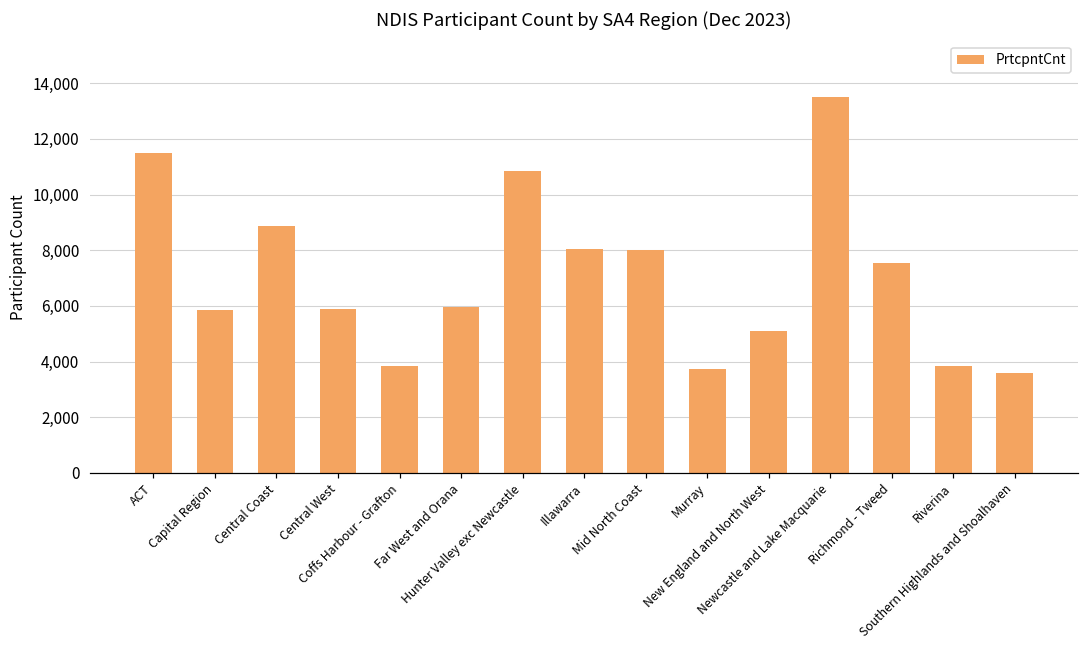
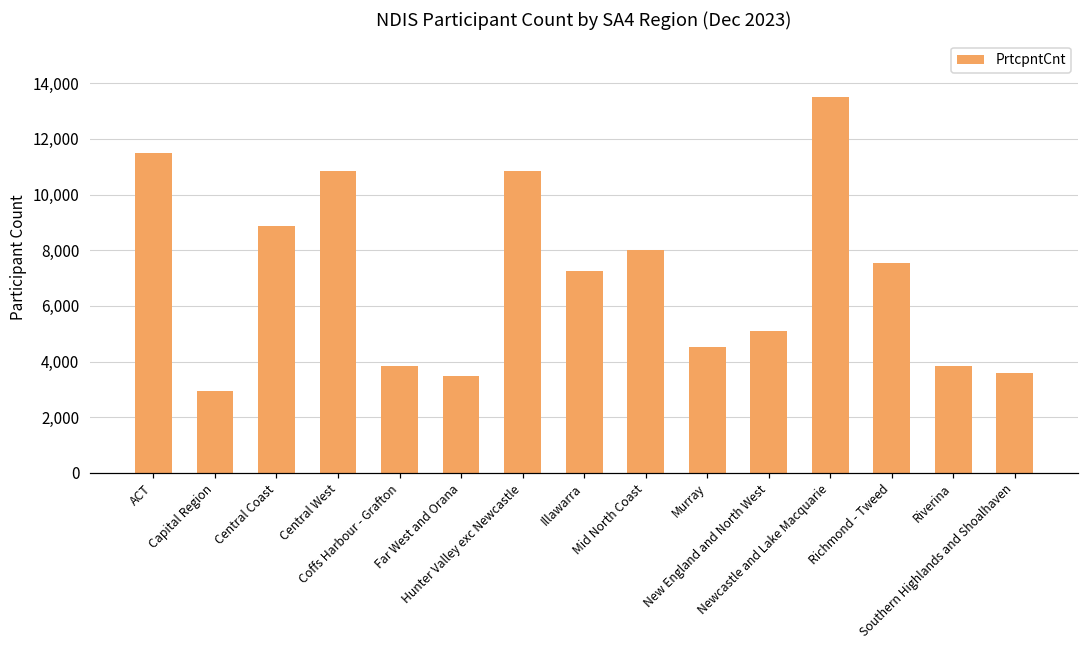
Capital Region: 5,800 -> 2,900
Central West: 5,900 -> 10,800
Far West and Orana: 6,000 -> 3,500
Illawarra: 8,100 -> 7,300
Murray: 3,700 -> 4,500
